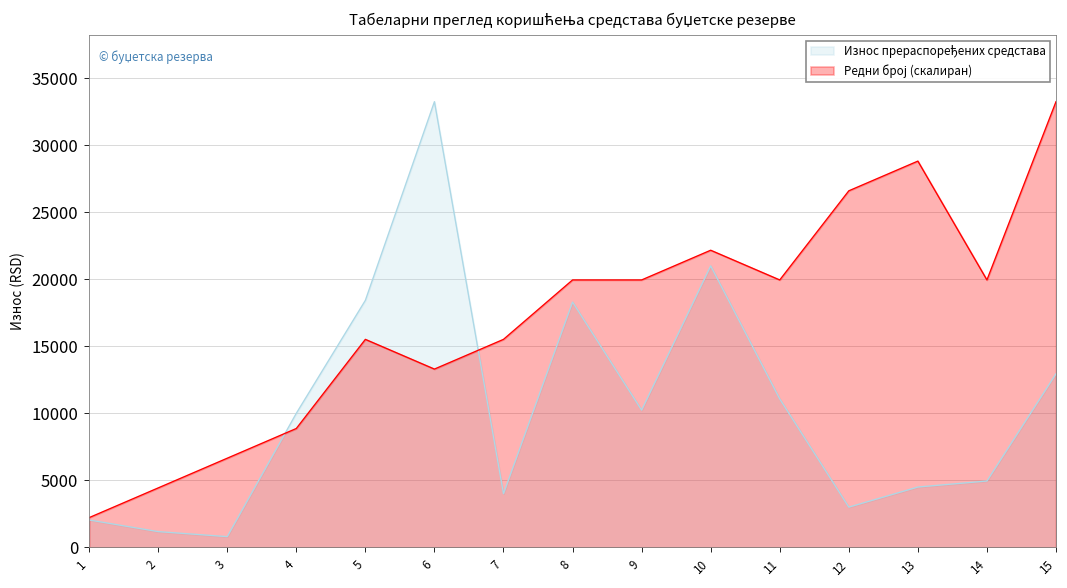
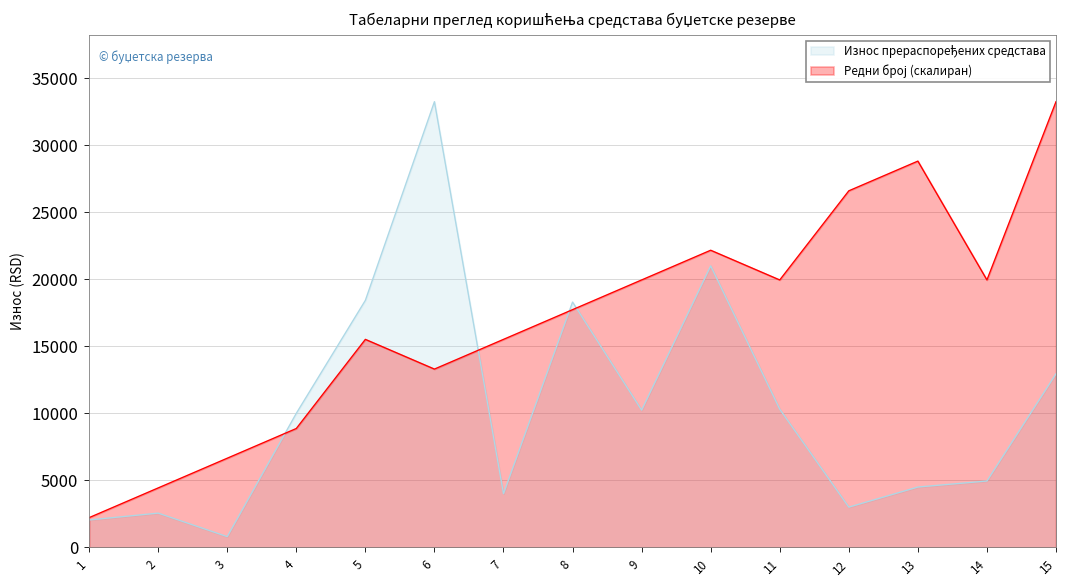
Износ прераспоређених средстава, 2: 1200 -> 2600
Редни број (скалиран), 8: 20000 -> 17700
Износ прераспоређених средстава, 11: 11100 -> 10300
